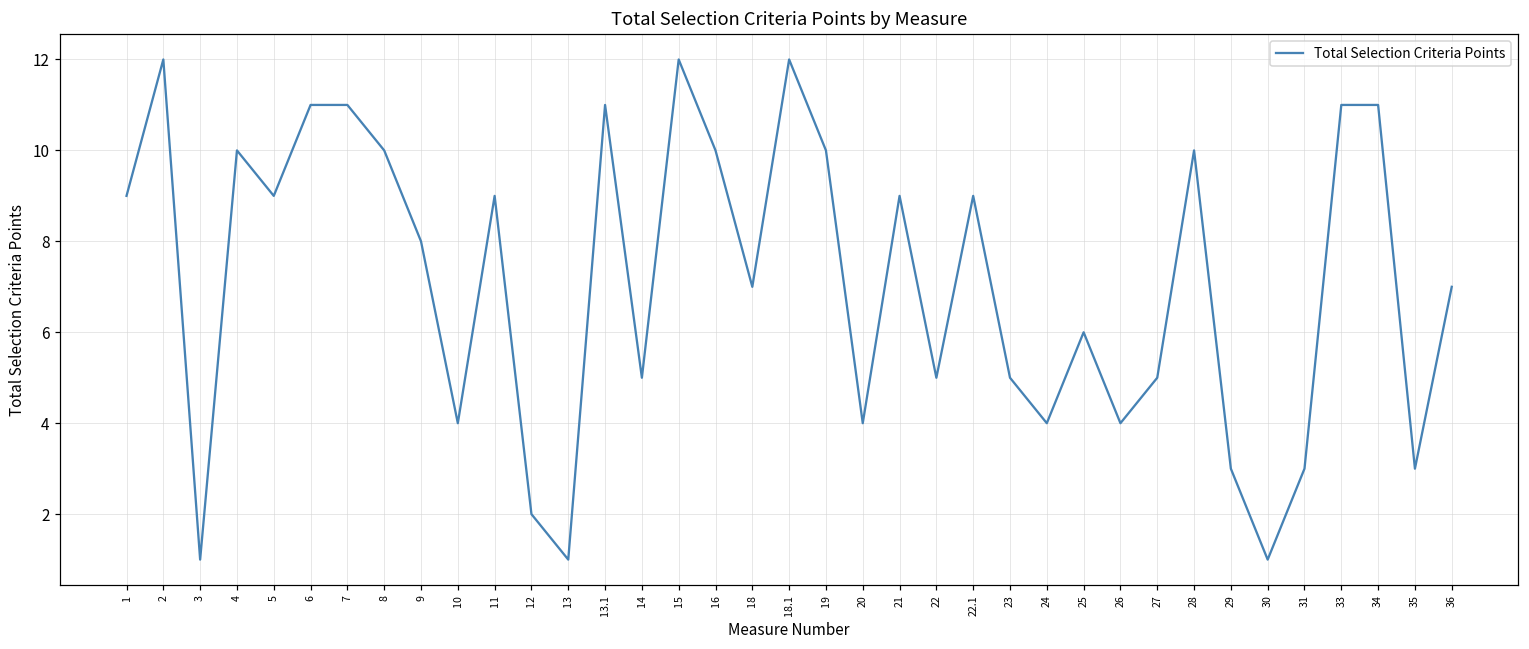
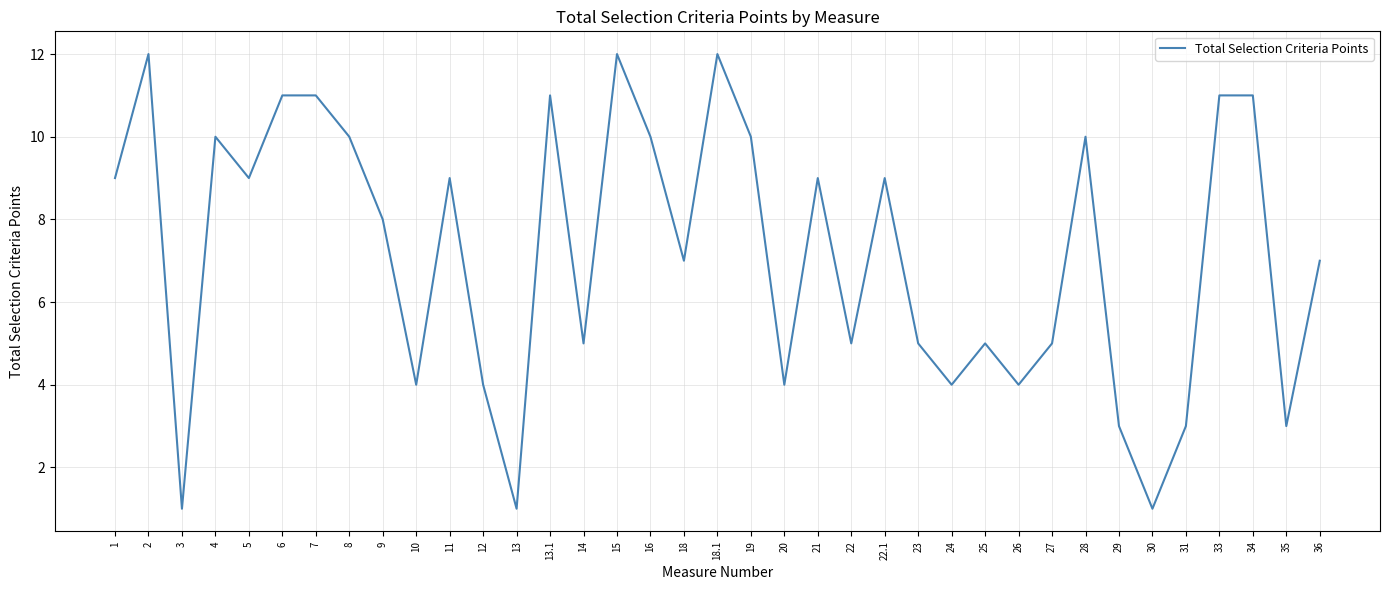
12: 2 -> 4
25: 6 -> 5
